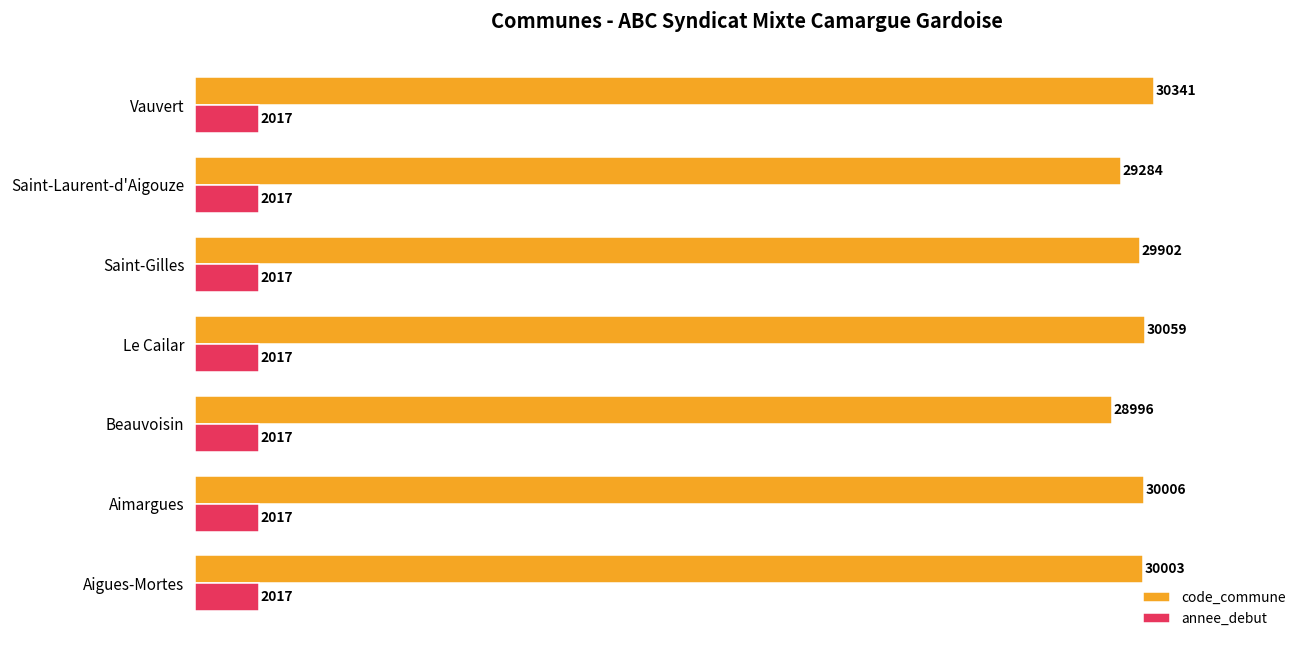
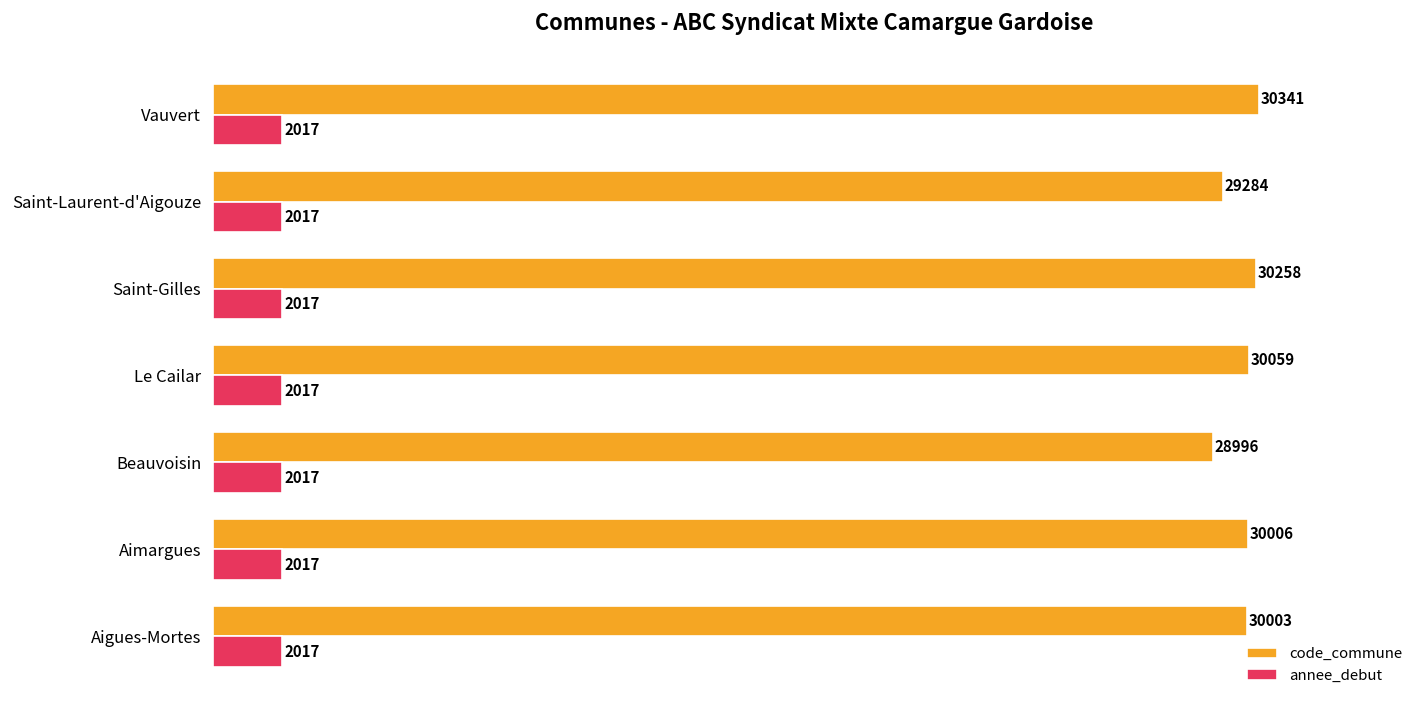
code_commune, Saint-Gilles: 29902 -> 30258
